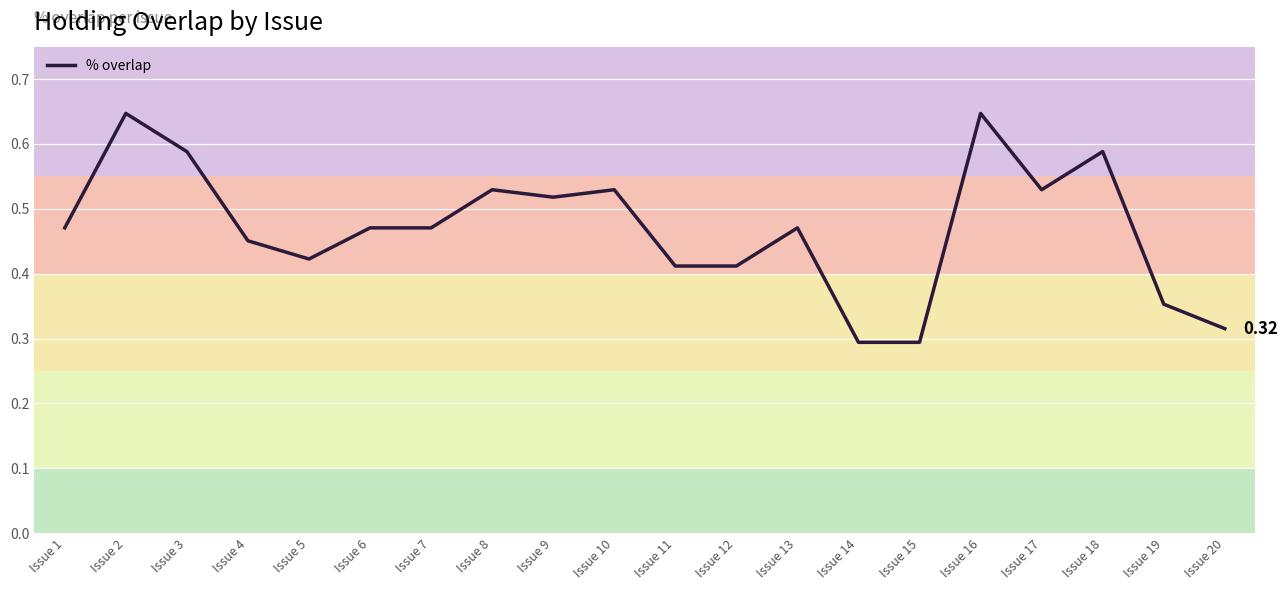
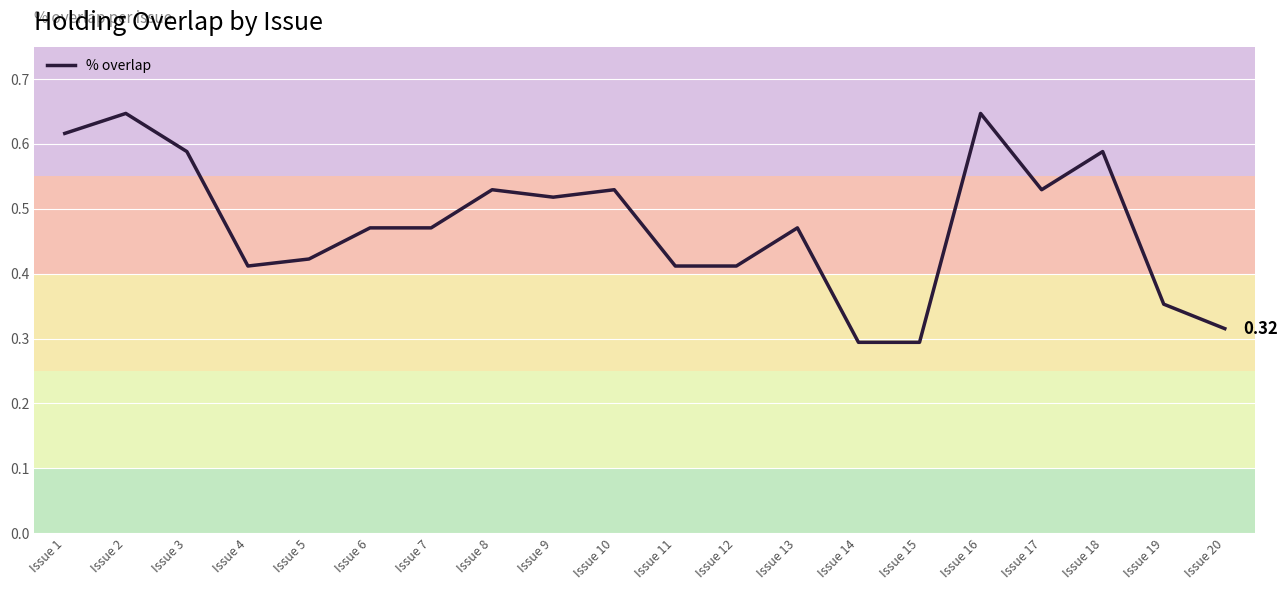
Issue 1: 0.47 -> 0.62
Issue 4: 0.45 -> 0.41
